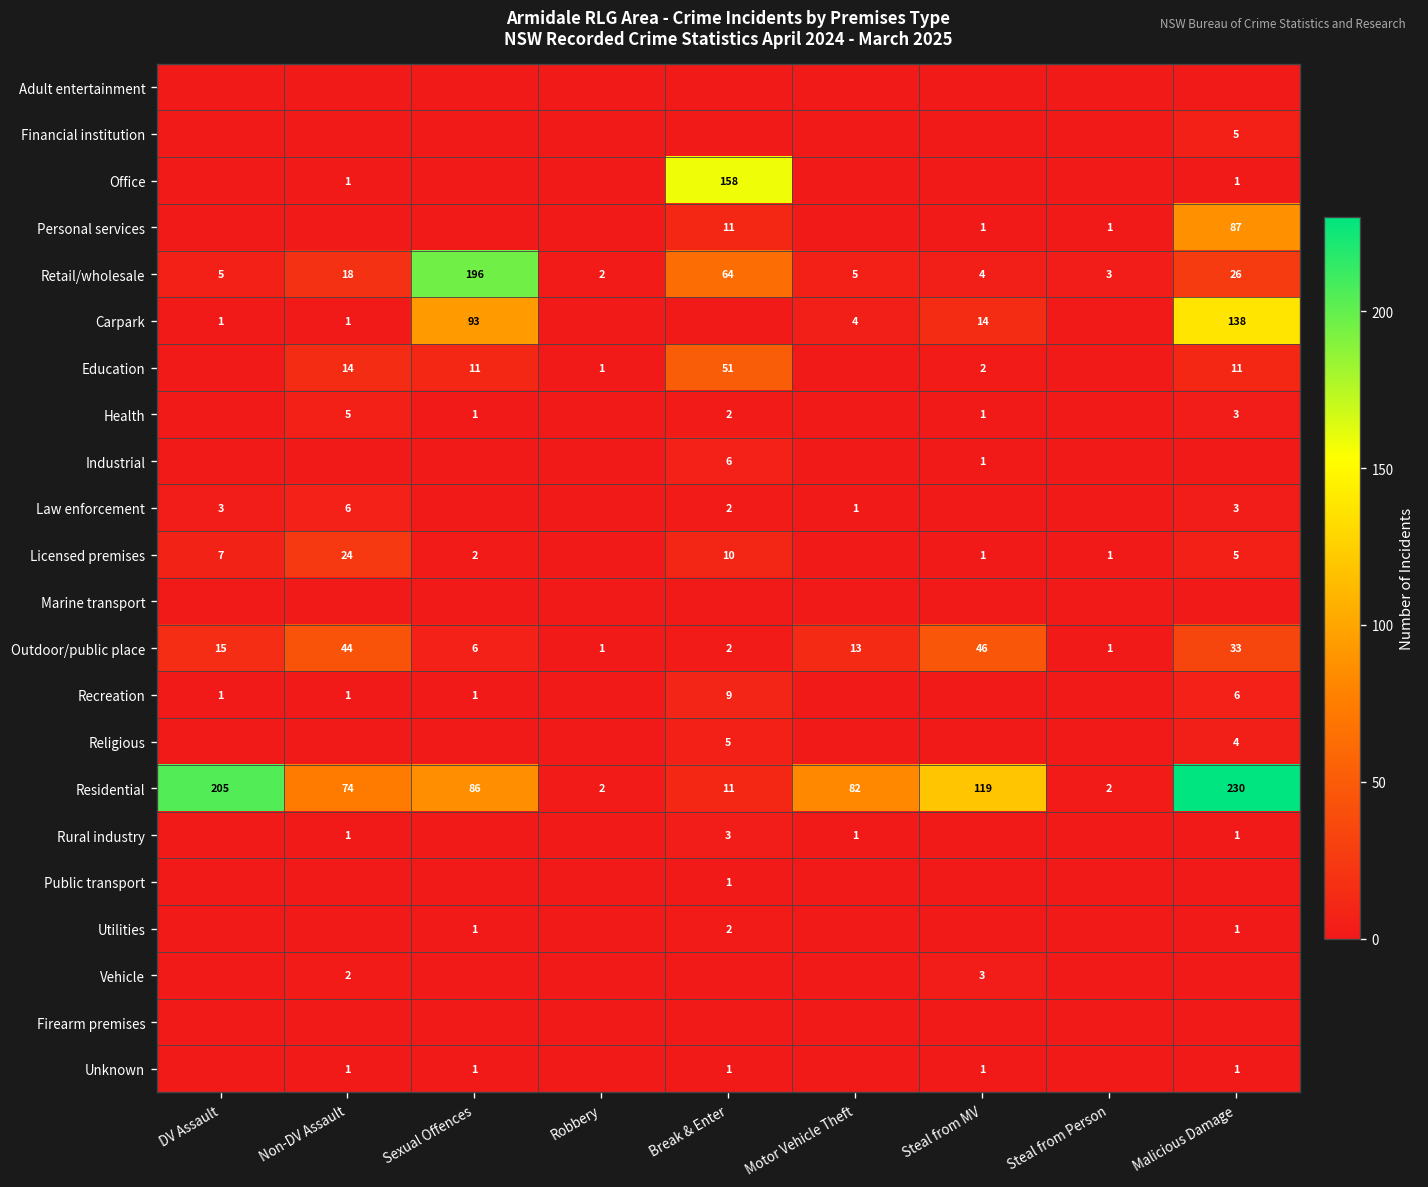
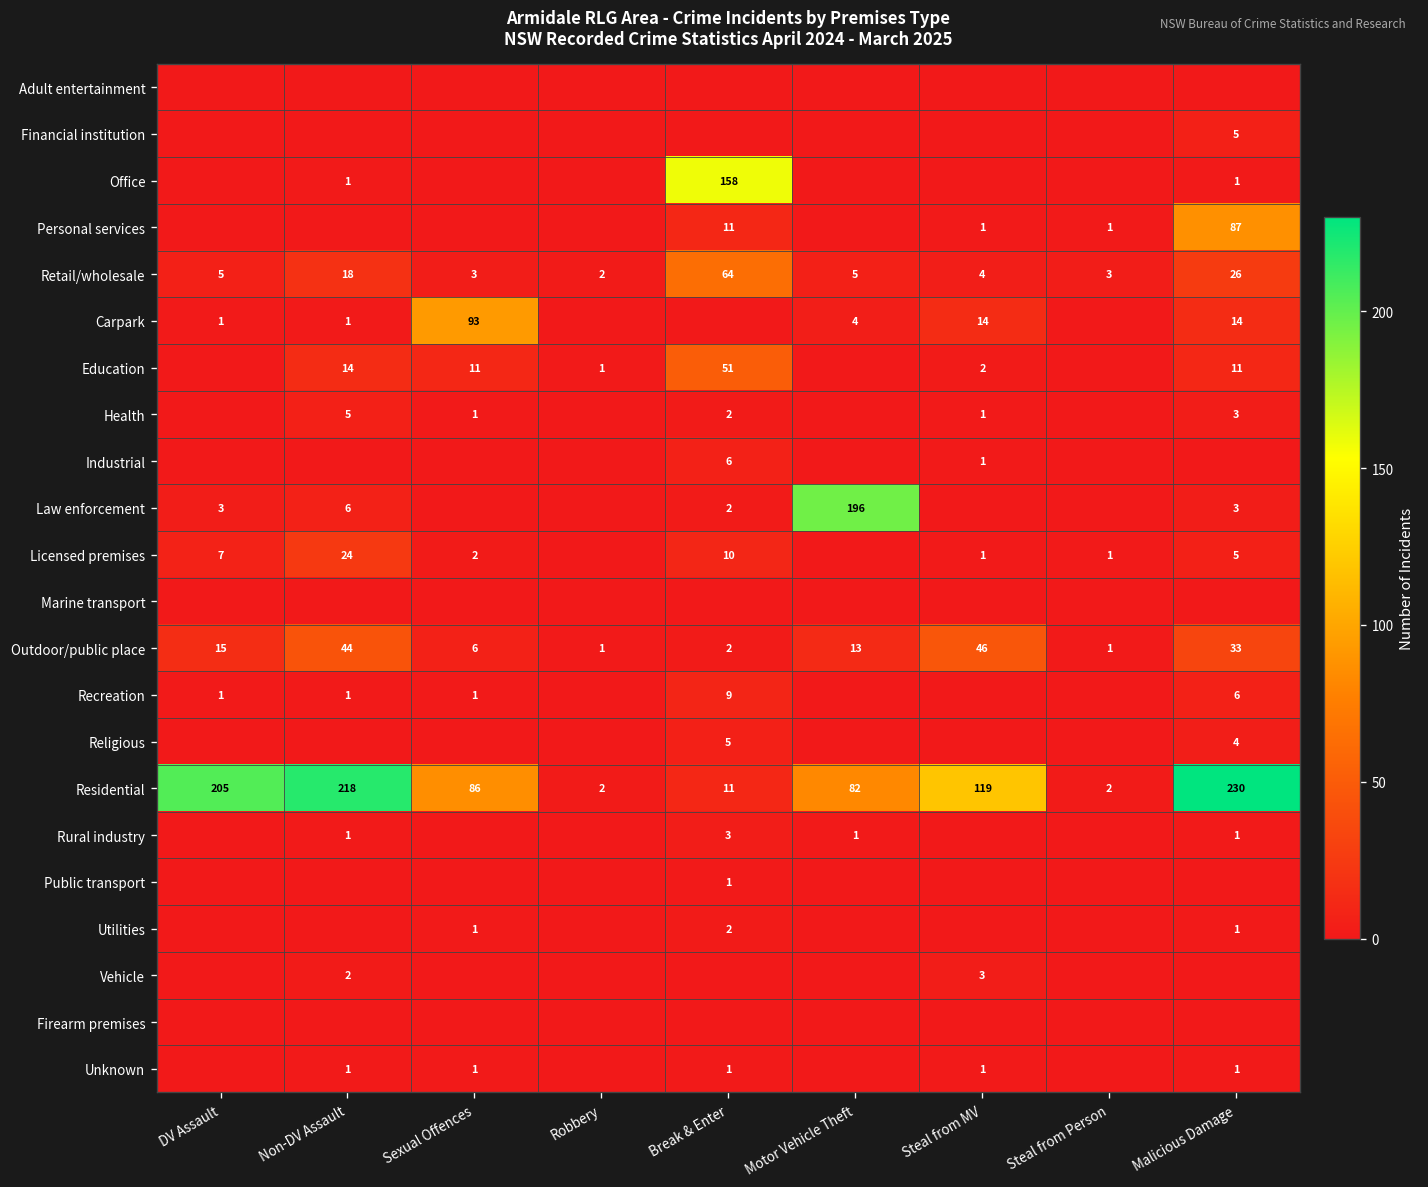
Retail/wholesale, Sexual Offences: 196 -> 3
Carpark, Malicious Damage: 138 -> 14
Law enforcement, Motor Vehicle Theft: 1 -> 196
Residential, Non-DV Assault: 74 -> 218
